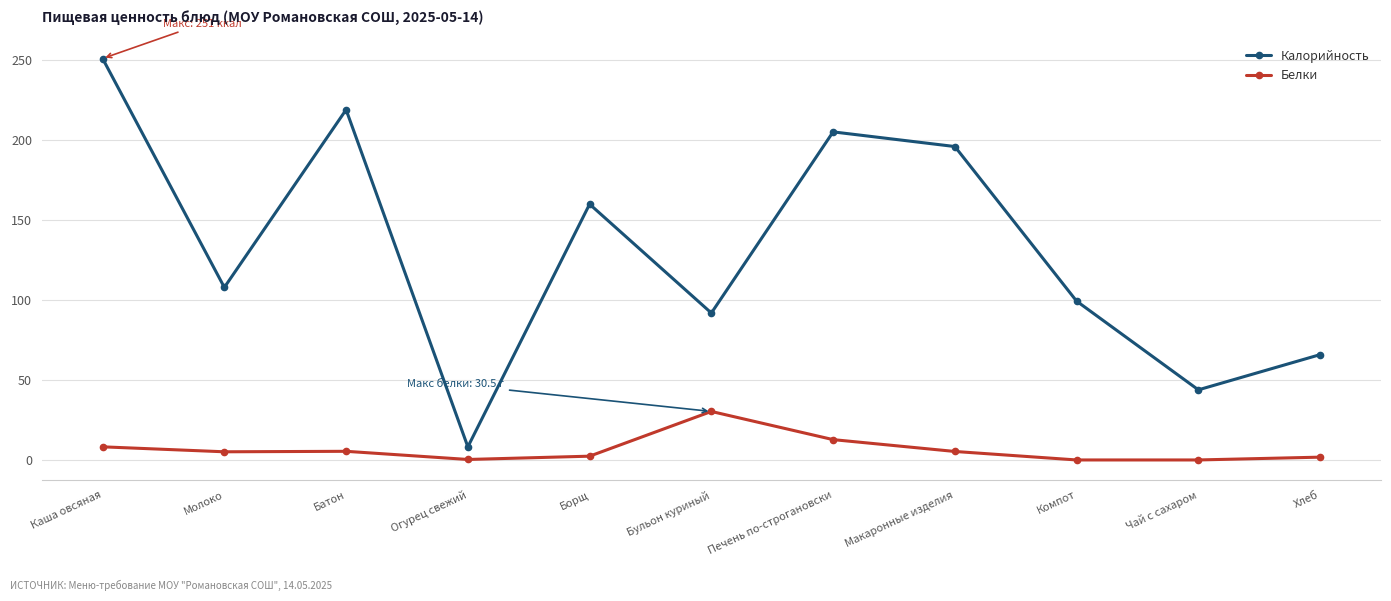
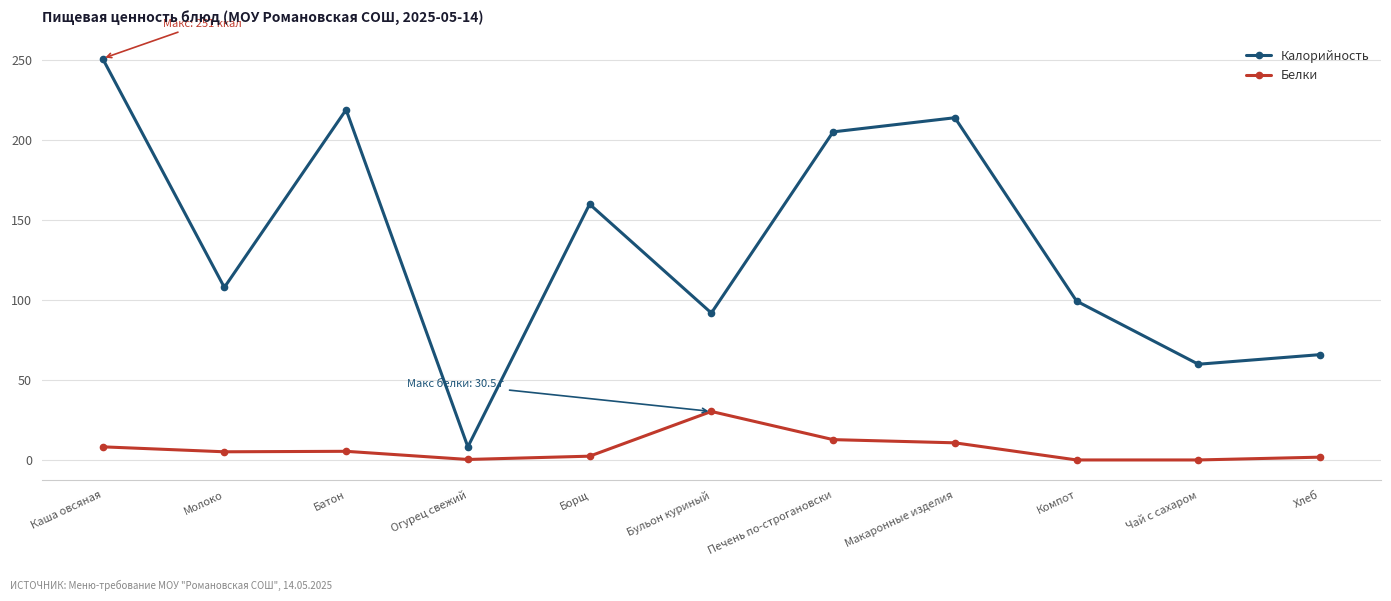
Калорийность, Макаронные изделия: 196 -> 214
Белки, Макаронные изделия: 6 -> 11
Калорийность, Чай с сахаром: 44 -> 60
